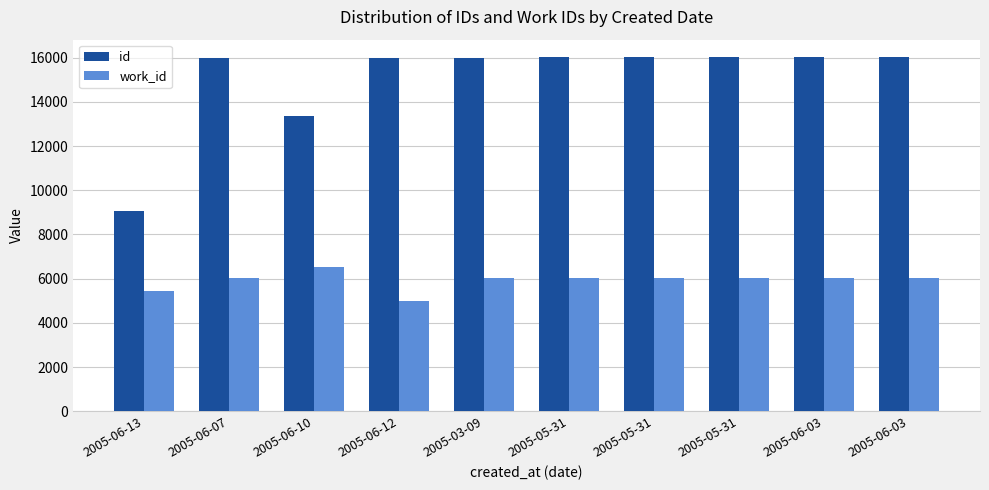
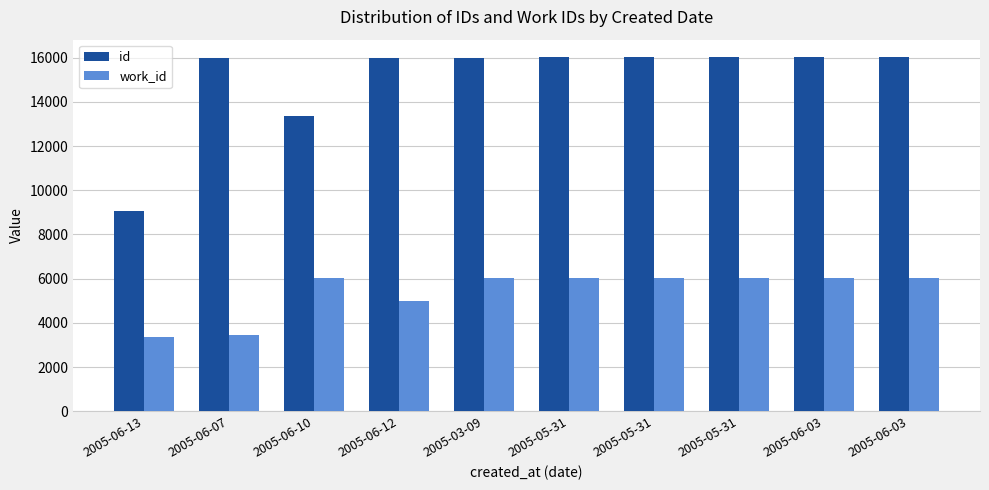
work_id, 2005-06-13: 5400 -> 3400
work_id, 2005-06-07: 6000 -> 3500
work_id, 2005-06-10: 6500 -> 6000
